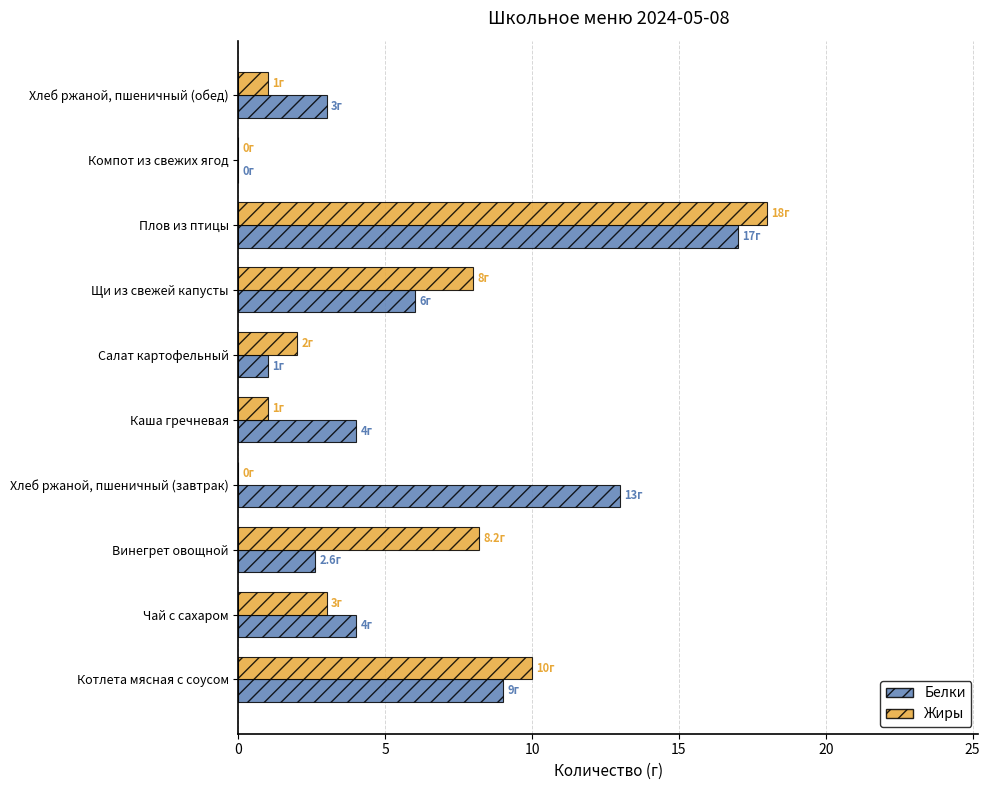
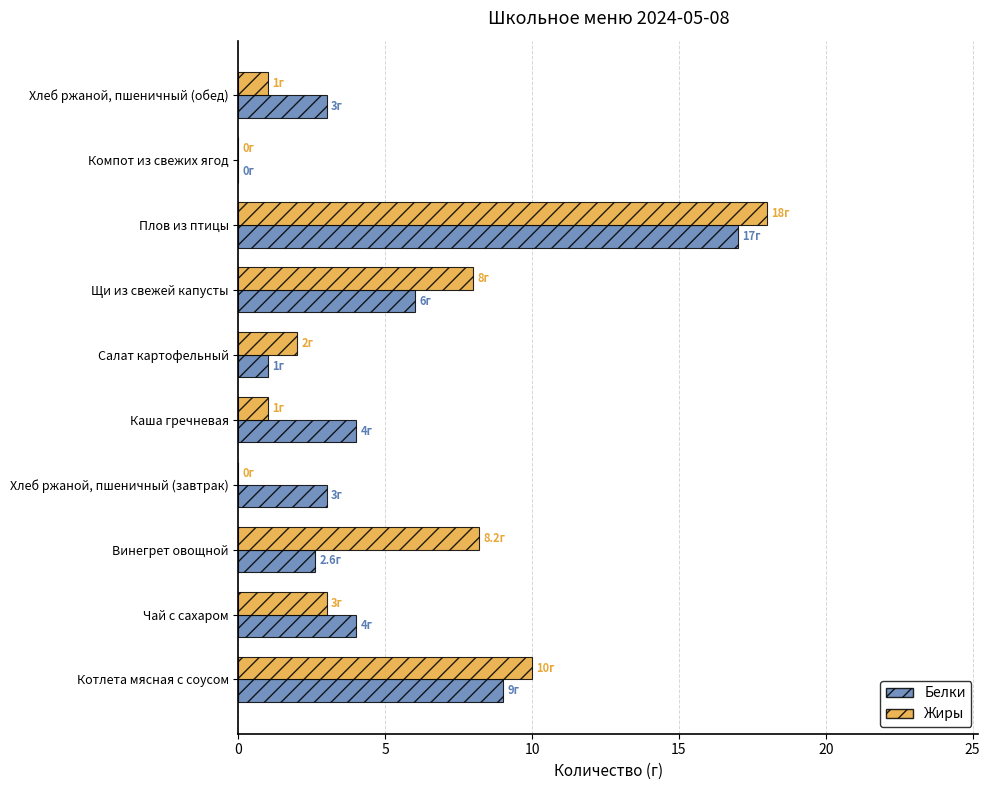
Белки, Хлеб ржаной, пшеничный (завтрак): 13г -> 3г
